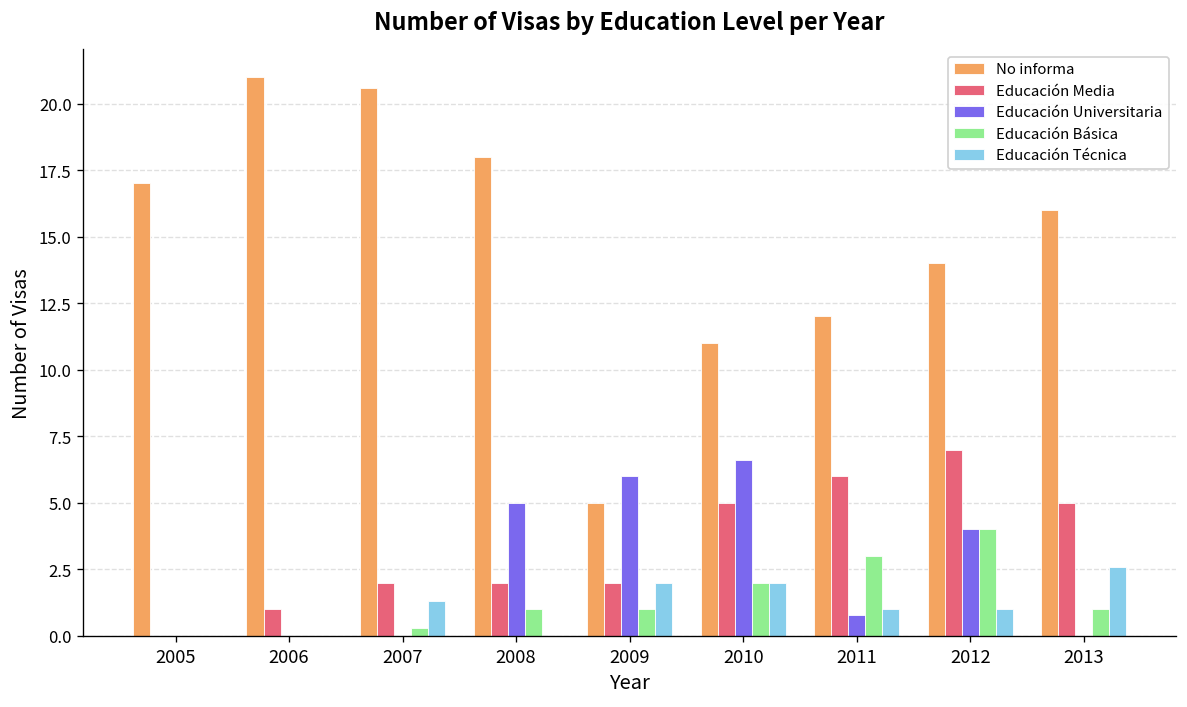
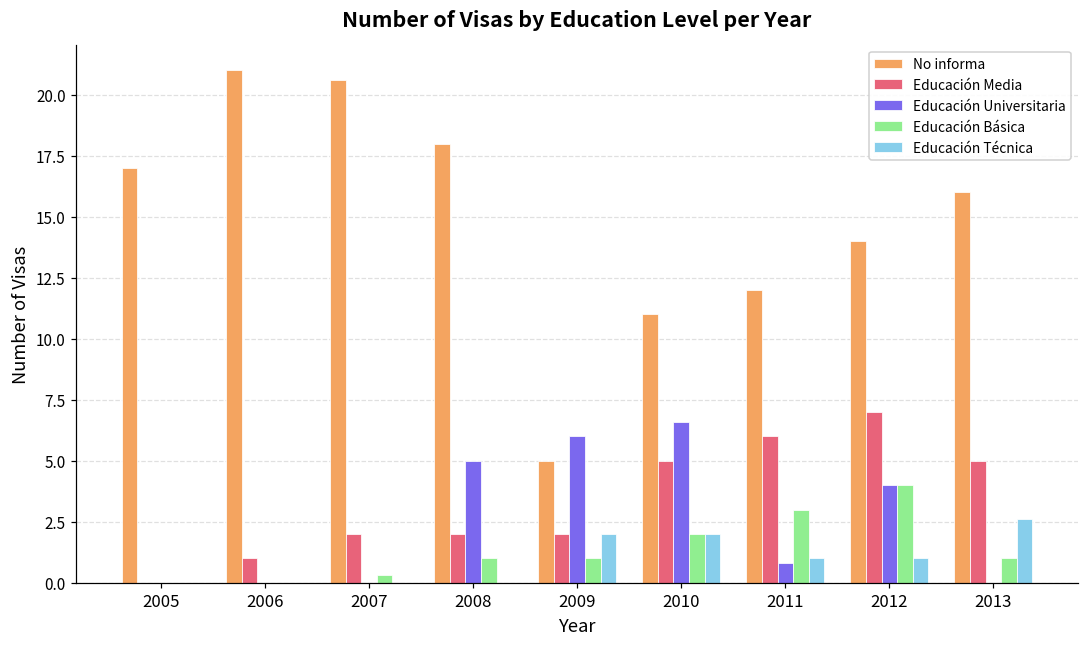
Educación Técnica, 2007: 1.3 -> 0.0
